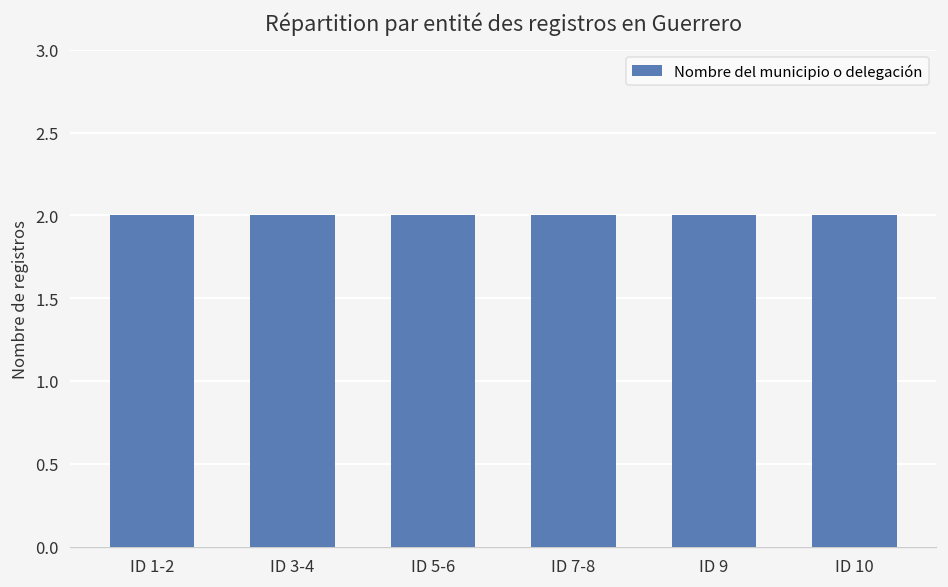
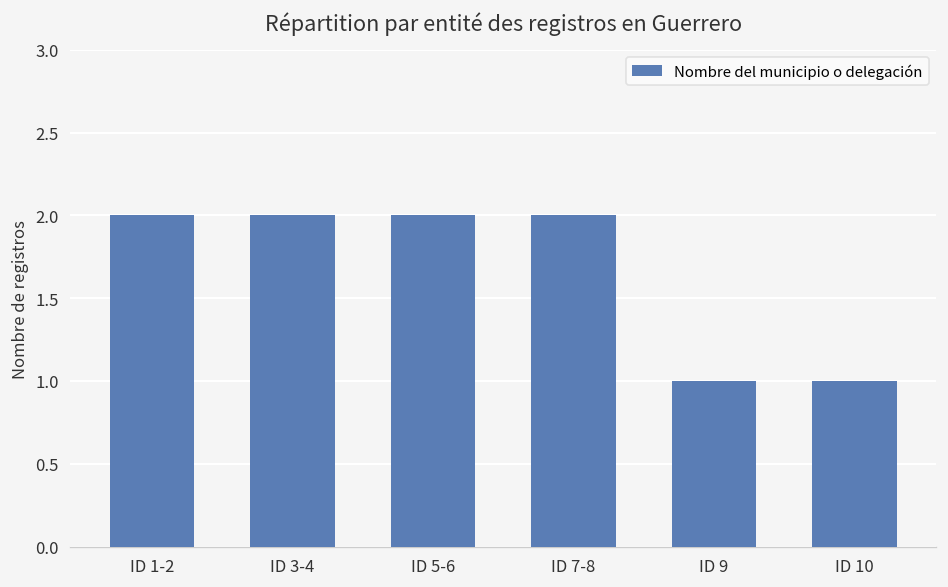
ID 9: 2 -> 1
ID 10: 2 -> 1
